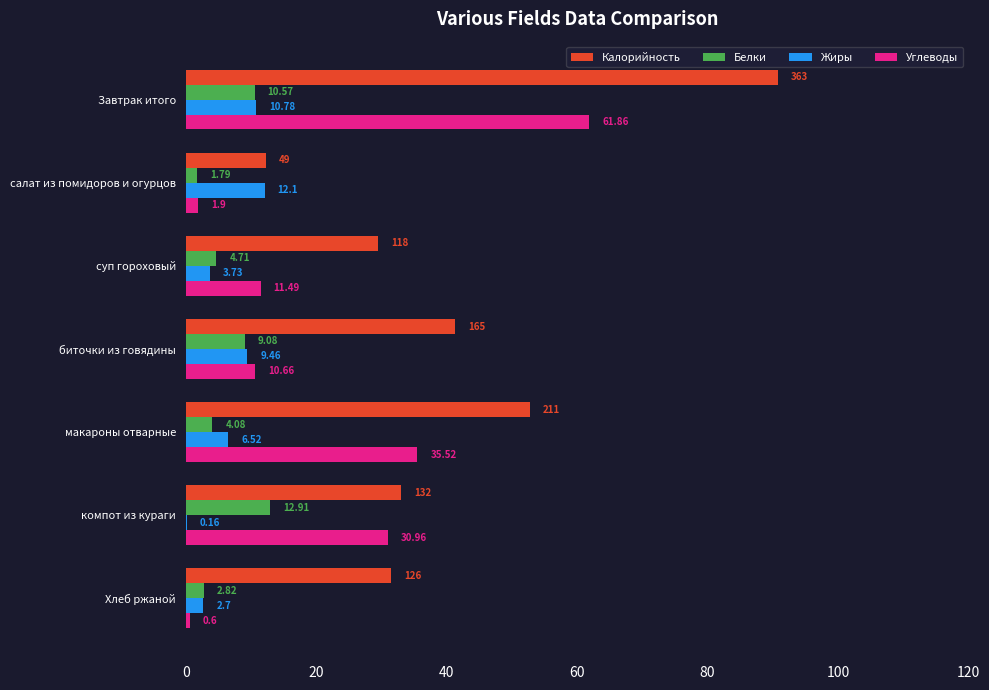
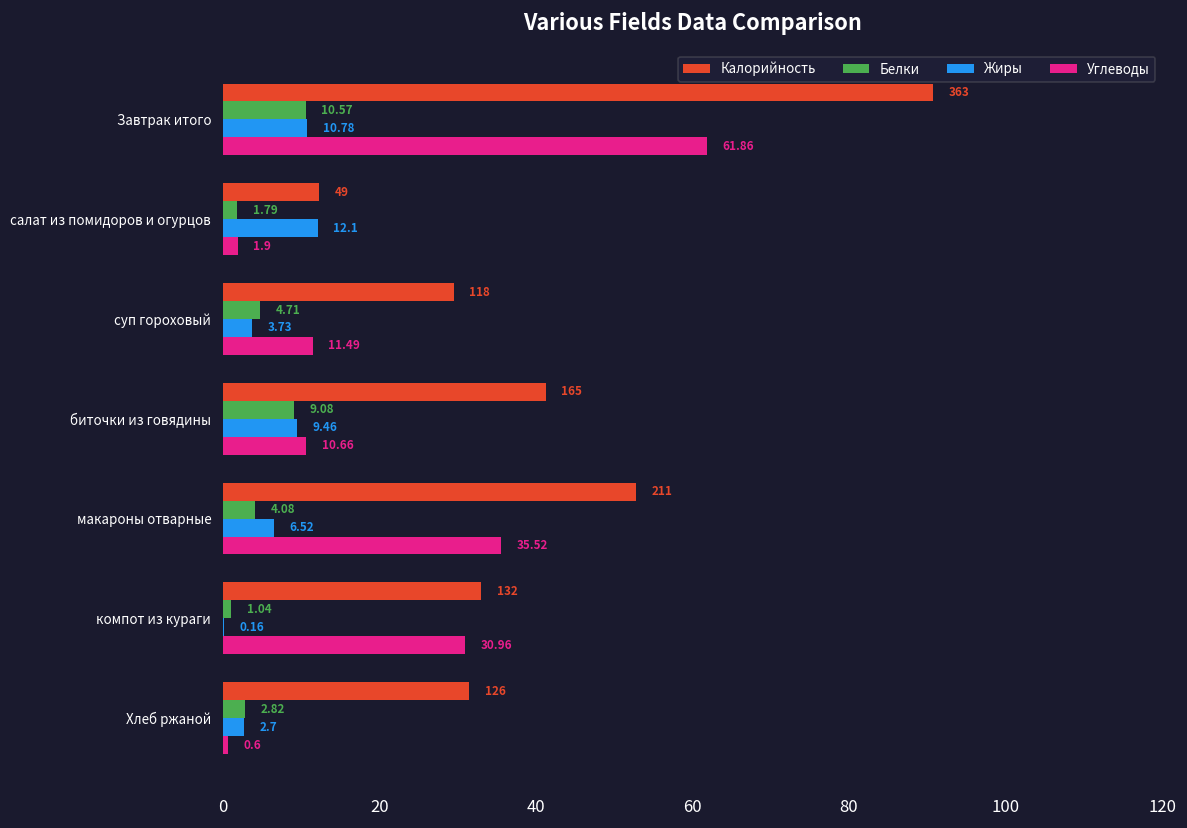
Белки, компот из кураги: 12.91 -> 1.04
